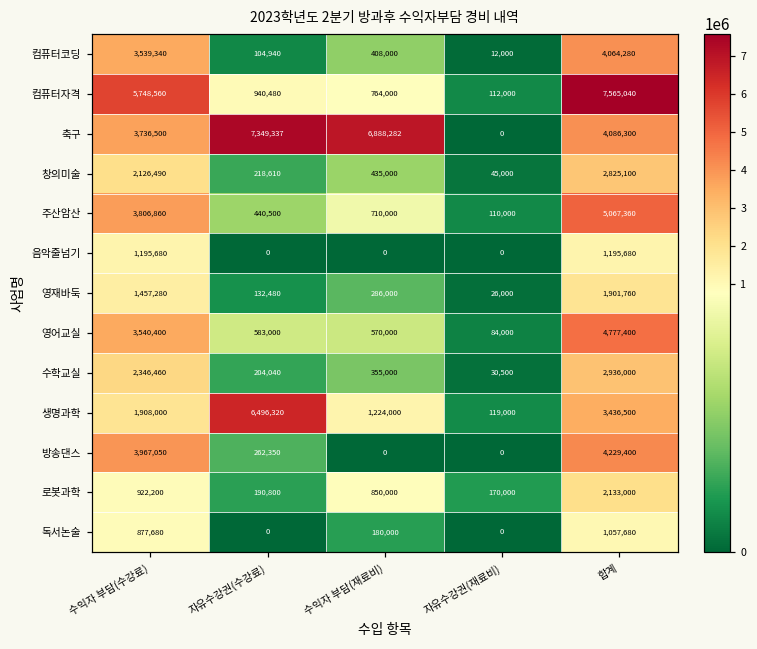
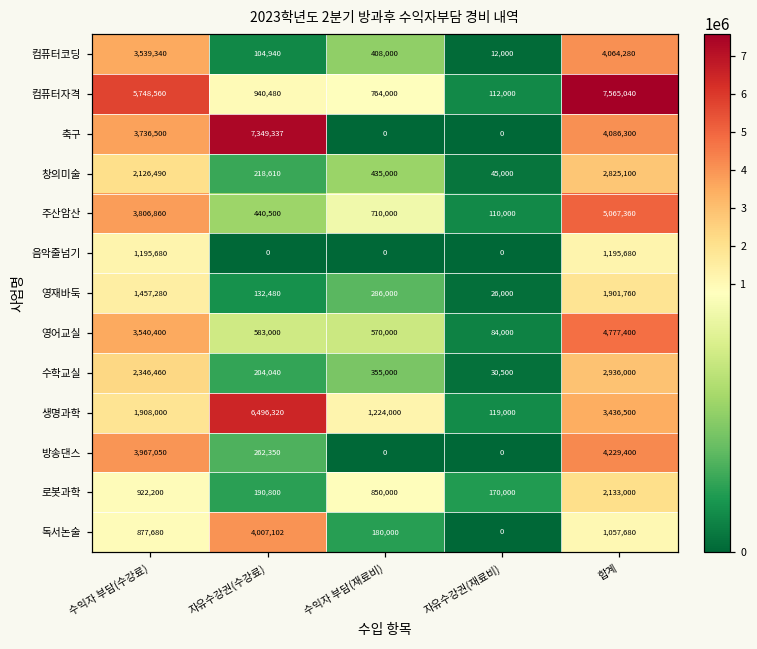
축구, 수익자 부담(재료비): 6,888,282 -> 0
독서논술, 자유수강권(수강료): 0 -> 4,007,102
